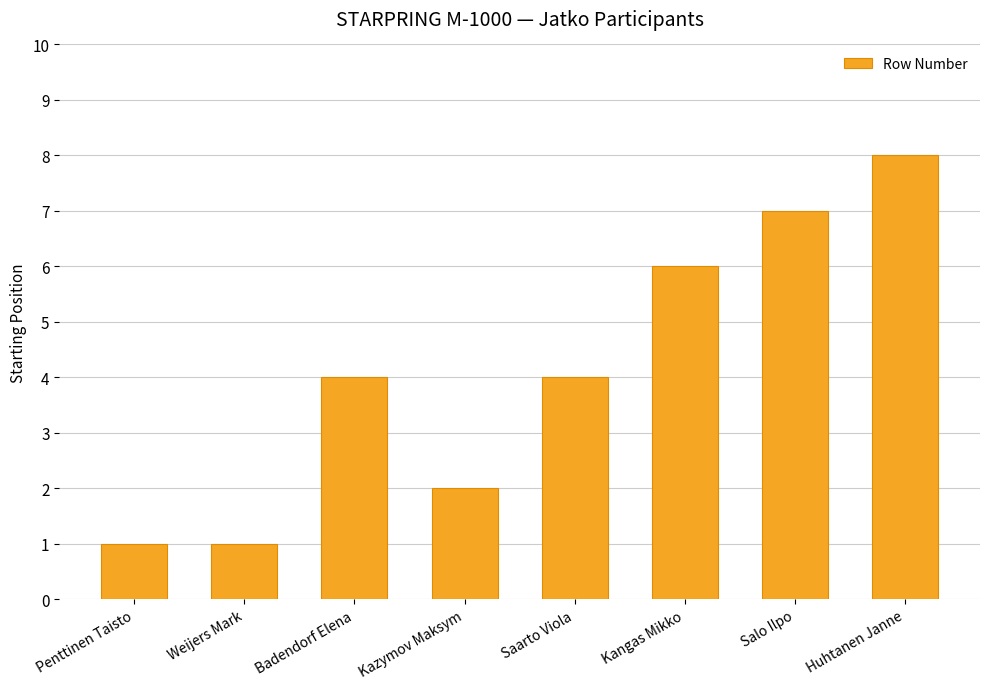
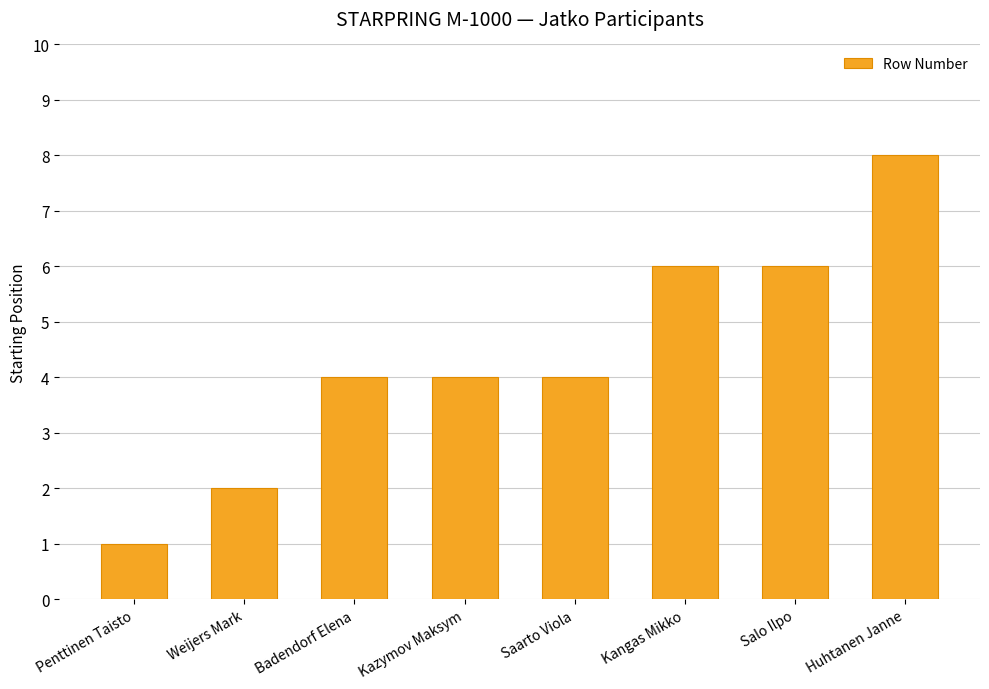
Weijers Mark: 1 -> 2
Kazymov Maksym: 2 -> 4
Salo Ilpo: 7 -> 6
